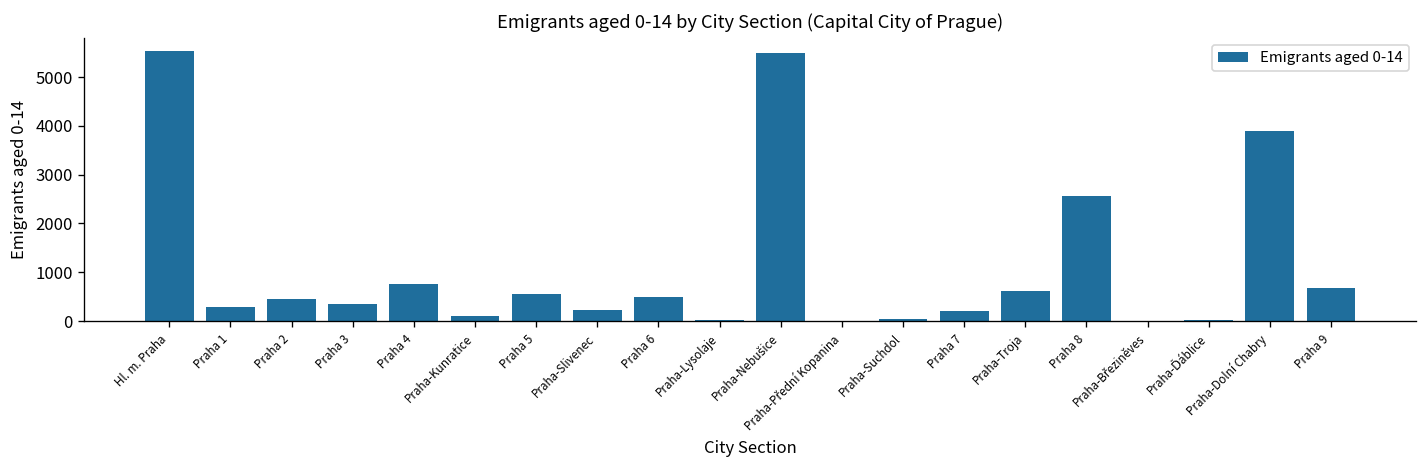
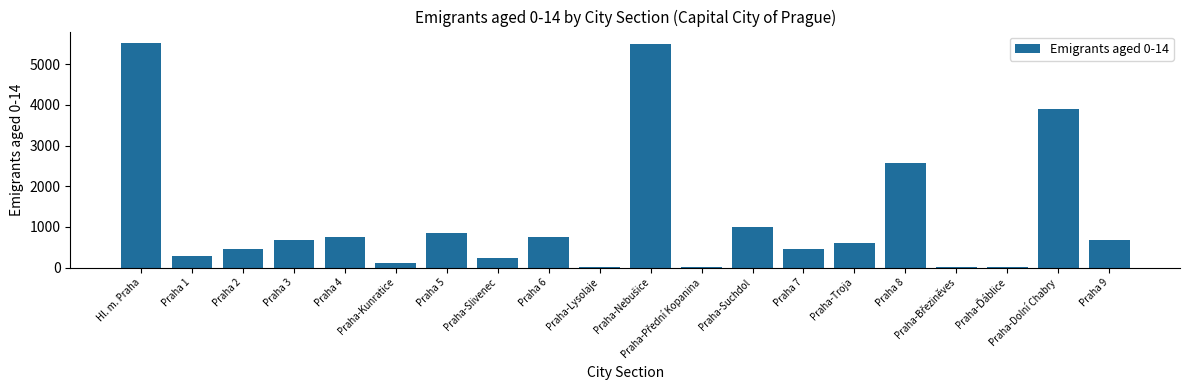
Praha 3: 400 -> 700
Praha 5: 600 -> 800
Praha 6: 500 -> 700
Praha-Suchdol: 100 -> 1000
Praha 7: 200 -> 500
